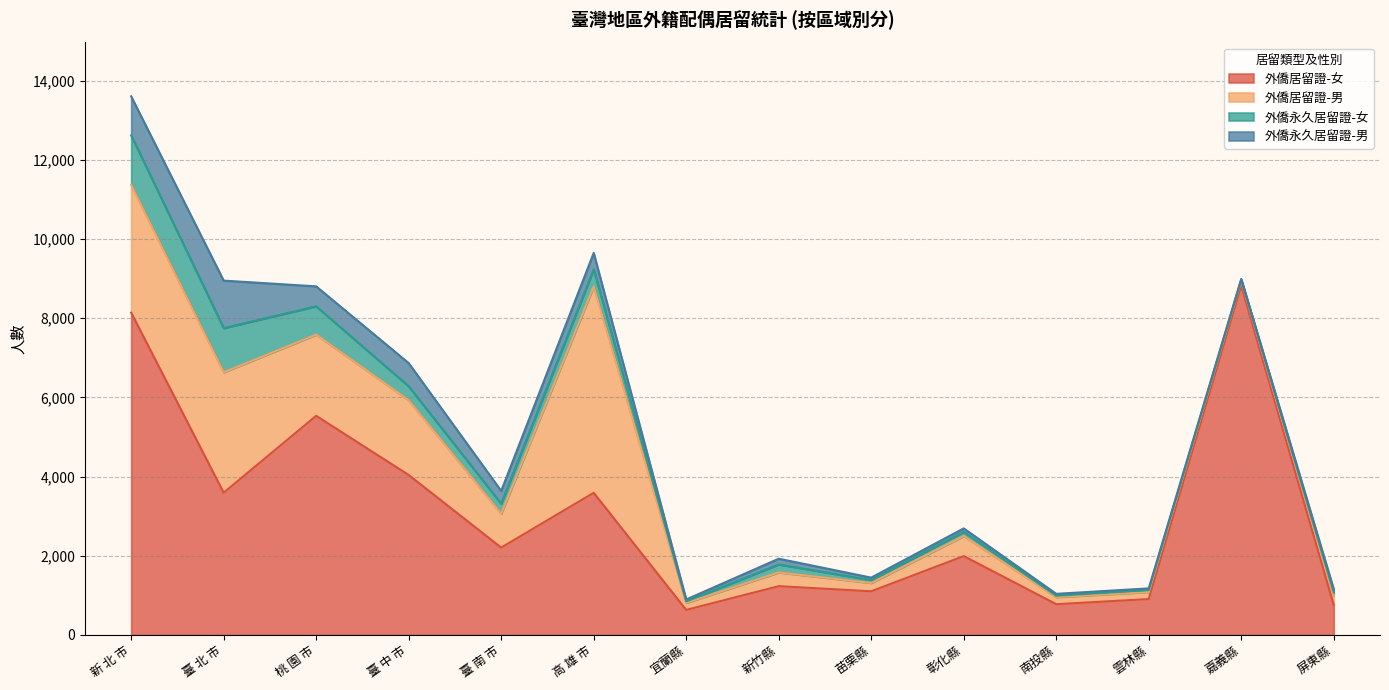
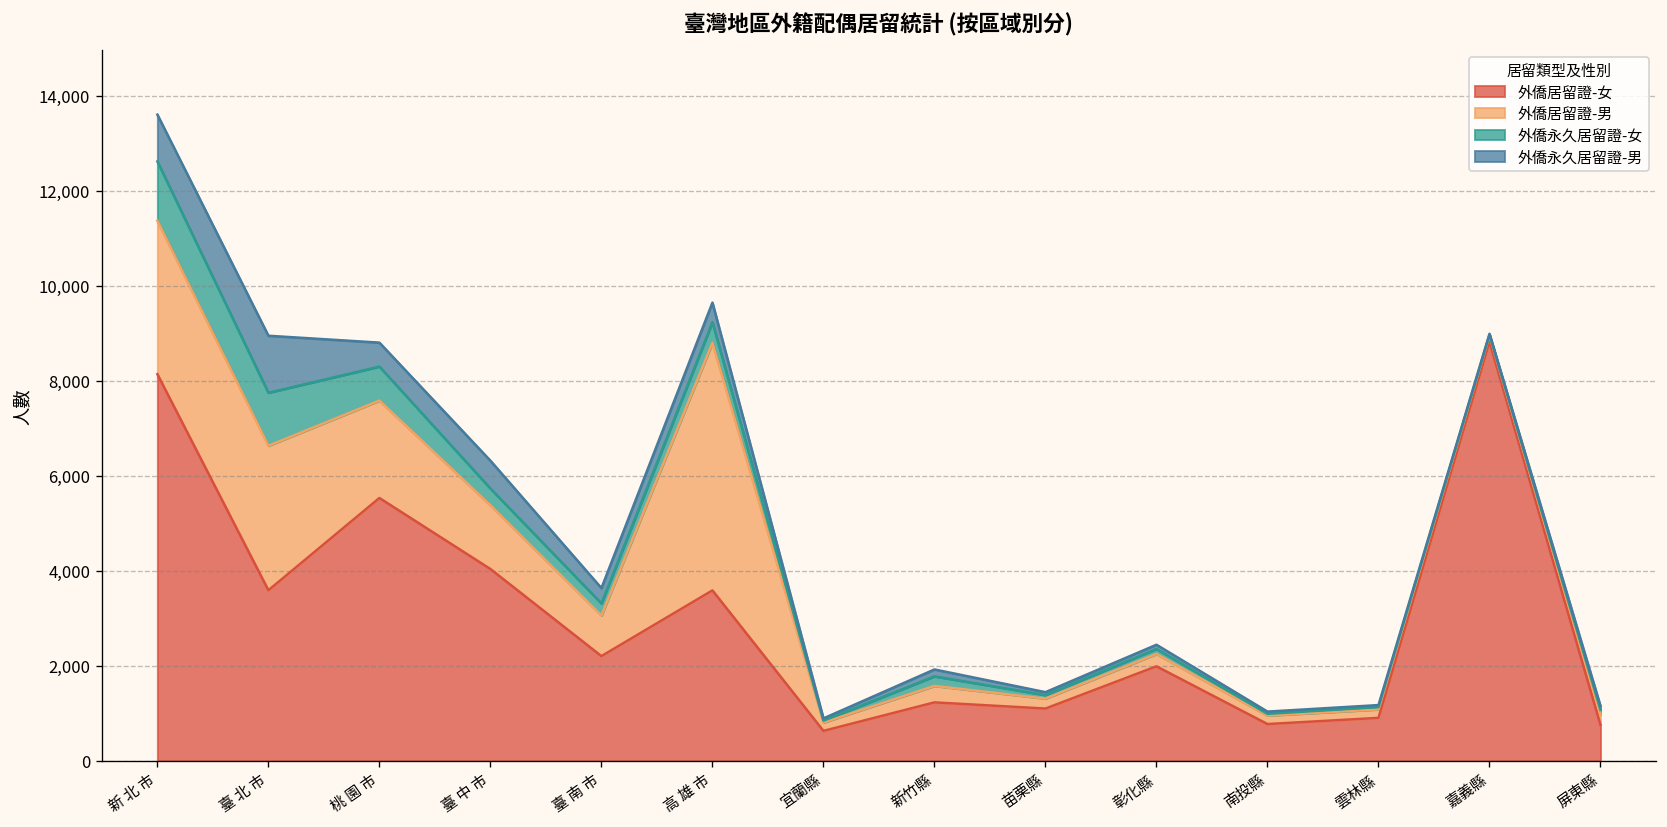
外僑居留證-男, 臺 中 市: 1,900 -> 1,300
外僑居留證-男, 彰化縣: 500 -> 300
